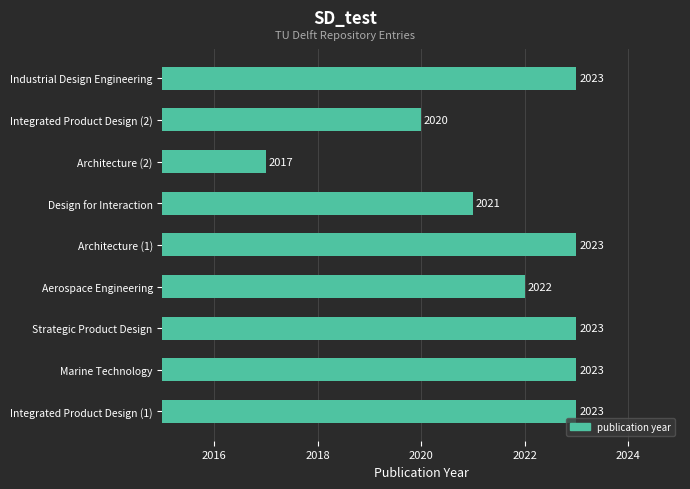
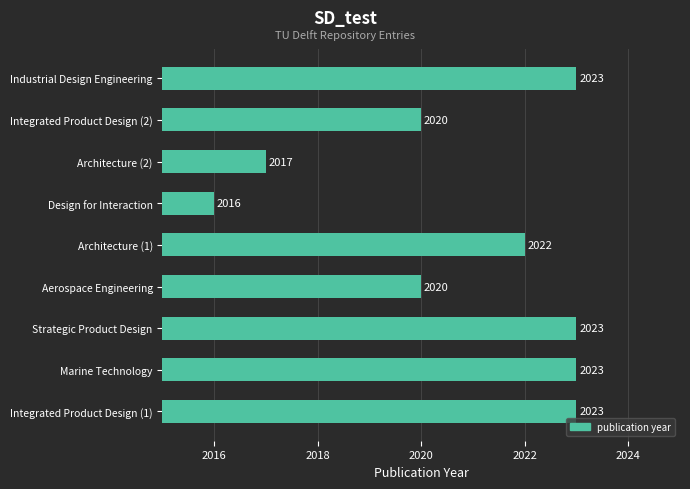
Design for Interaction: 2021 -> 2016
Architecture (1): 2023 -> 2022
Aerospace Engineering: 2022 -> 2020
